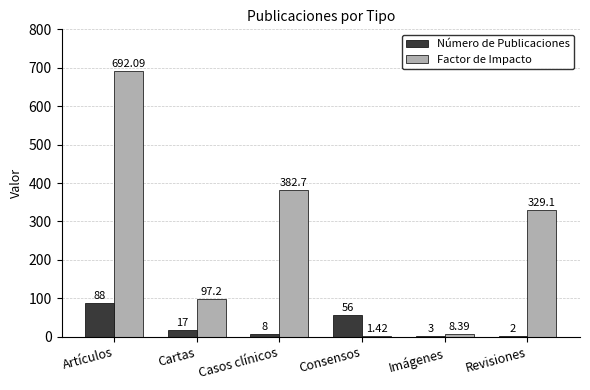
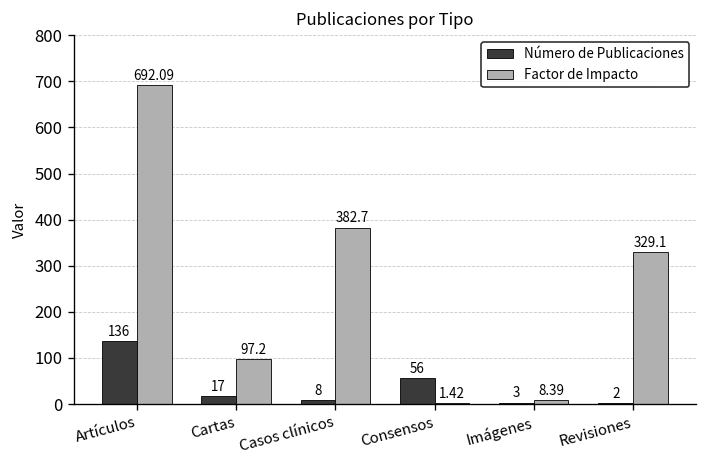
Número de Publicaciones, Artículos: 88 -> 136
